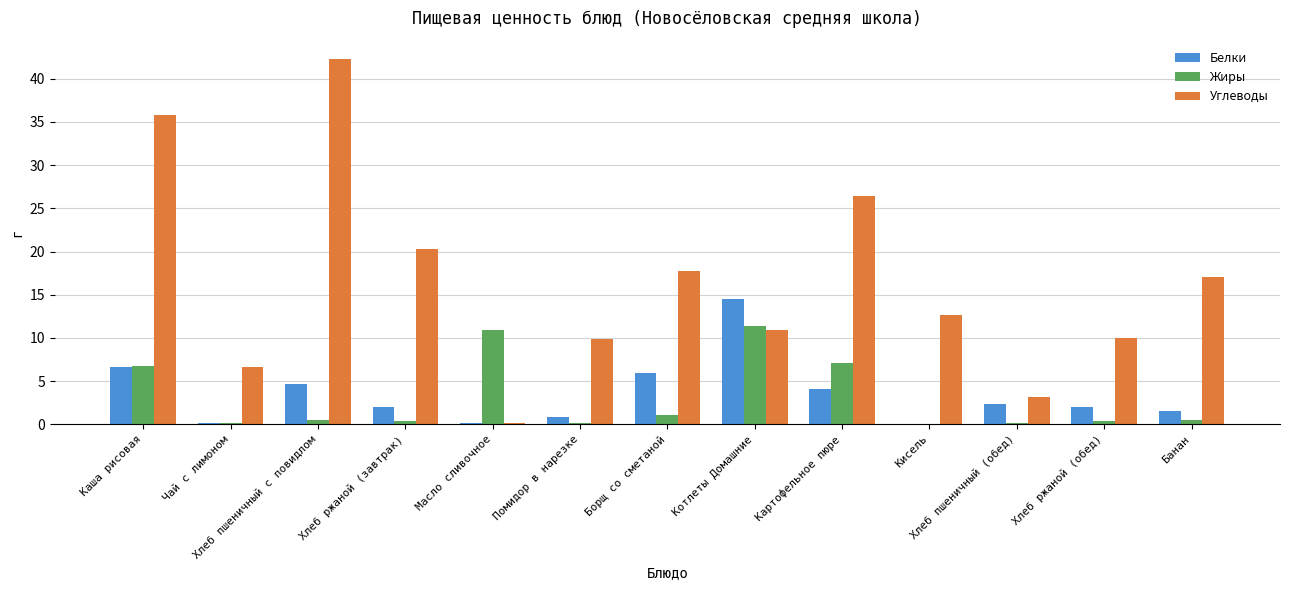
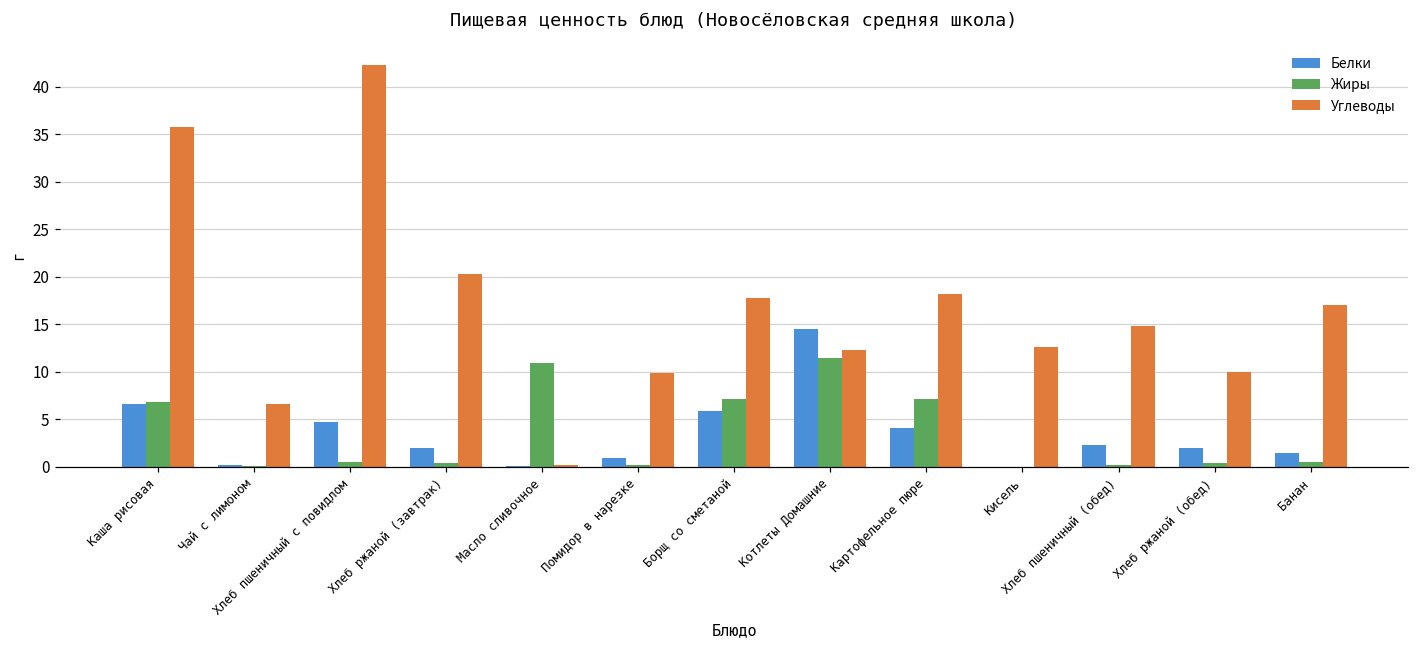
Жиры, Борщ со сметаной: 1 -> 7
Углеводы, Котлеты Домашние: 11 -> 12
Углеводы, Картофельное пюре: 26 -> 18
Углеводы, Хлеб пшеничный (обед): 3 -> 15
